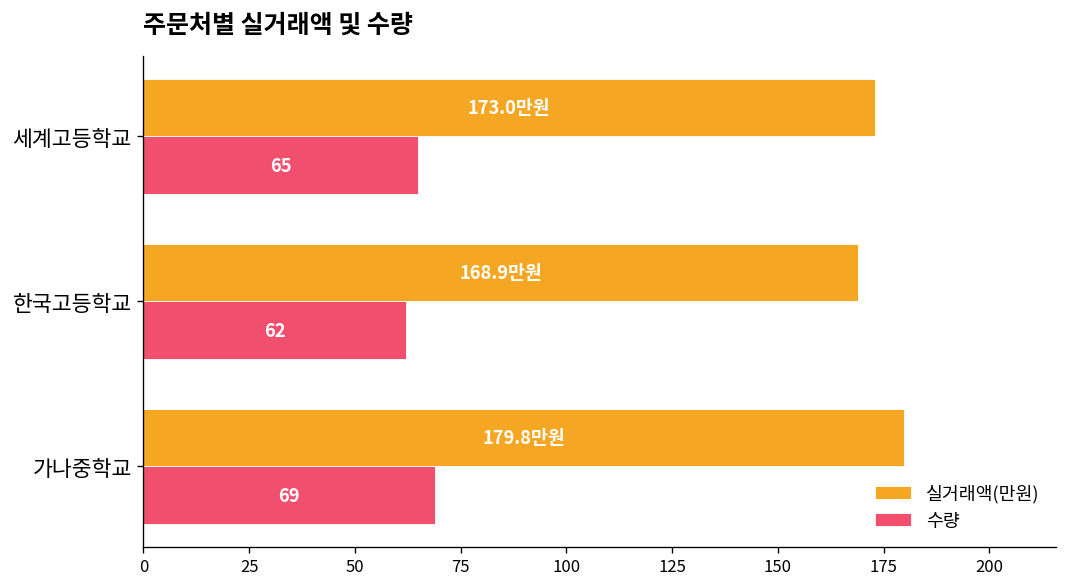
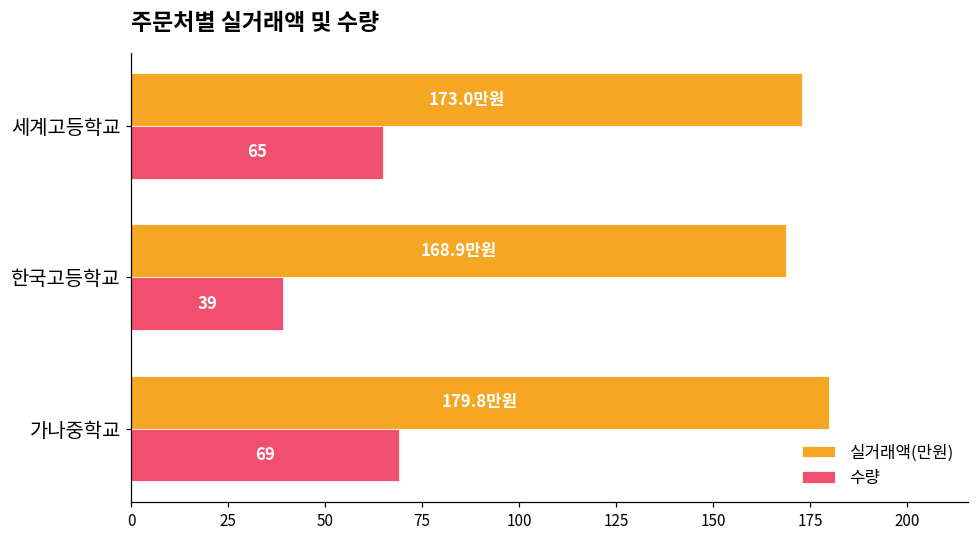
수량, 한국고등학교: 62 -> 39
